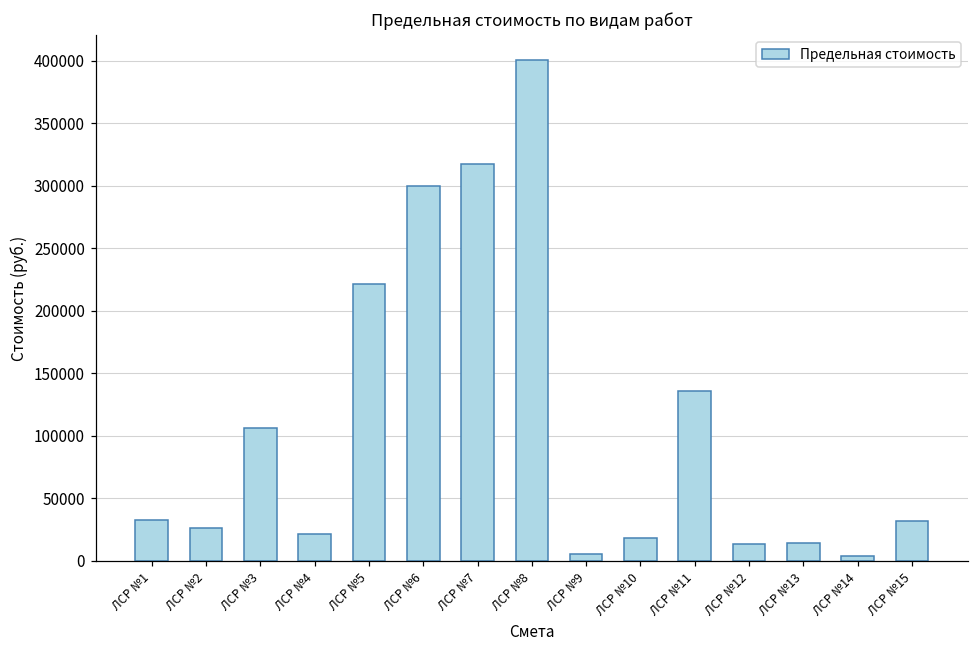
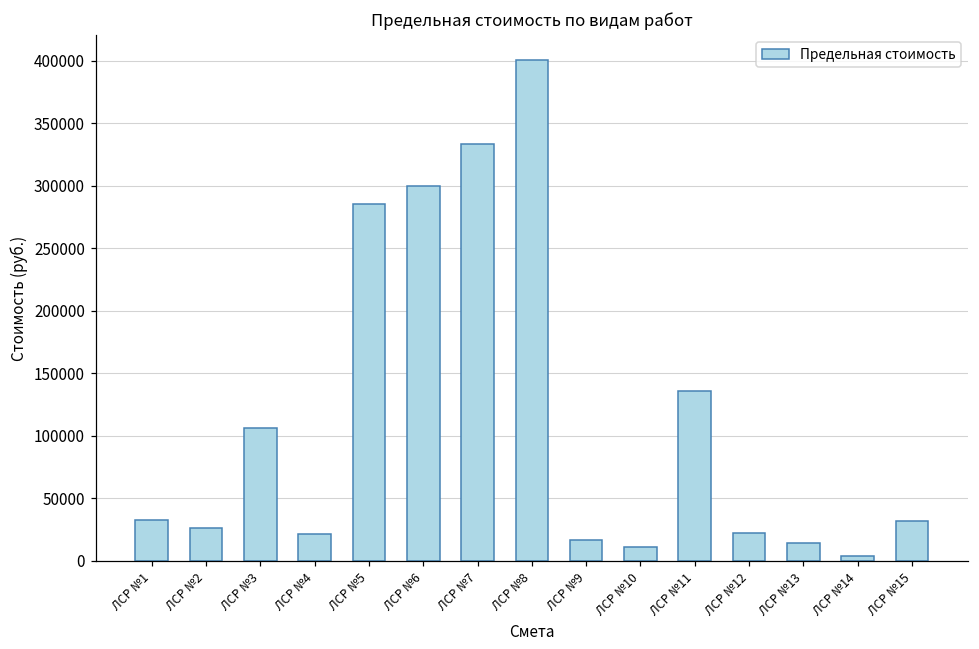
ЛСР №5: 221000 -> 286000
ЛСР №7: 317000 -> 333000
ЛСР №9: 6000 -> 17000
ЛСР №10: 18000 -> 11000
ЛСР №12: 13000 -> 22000
